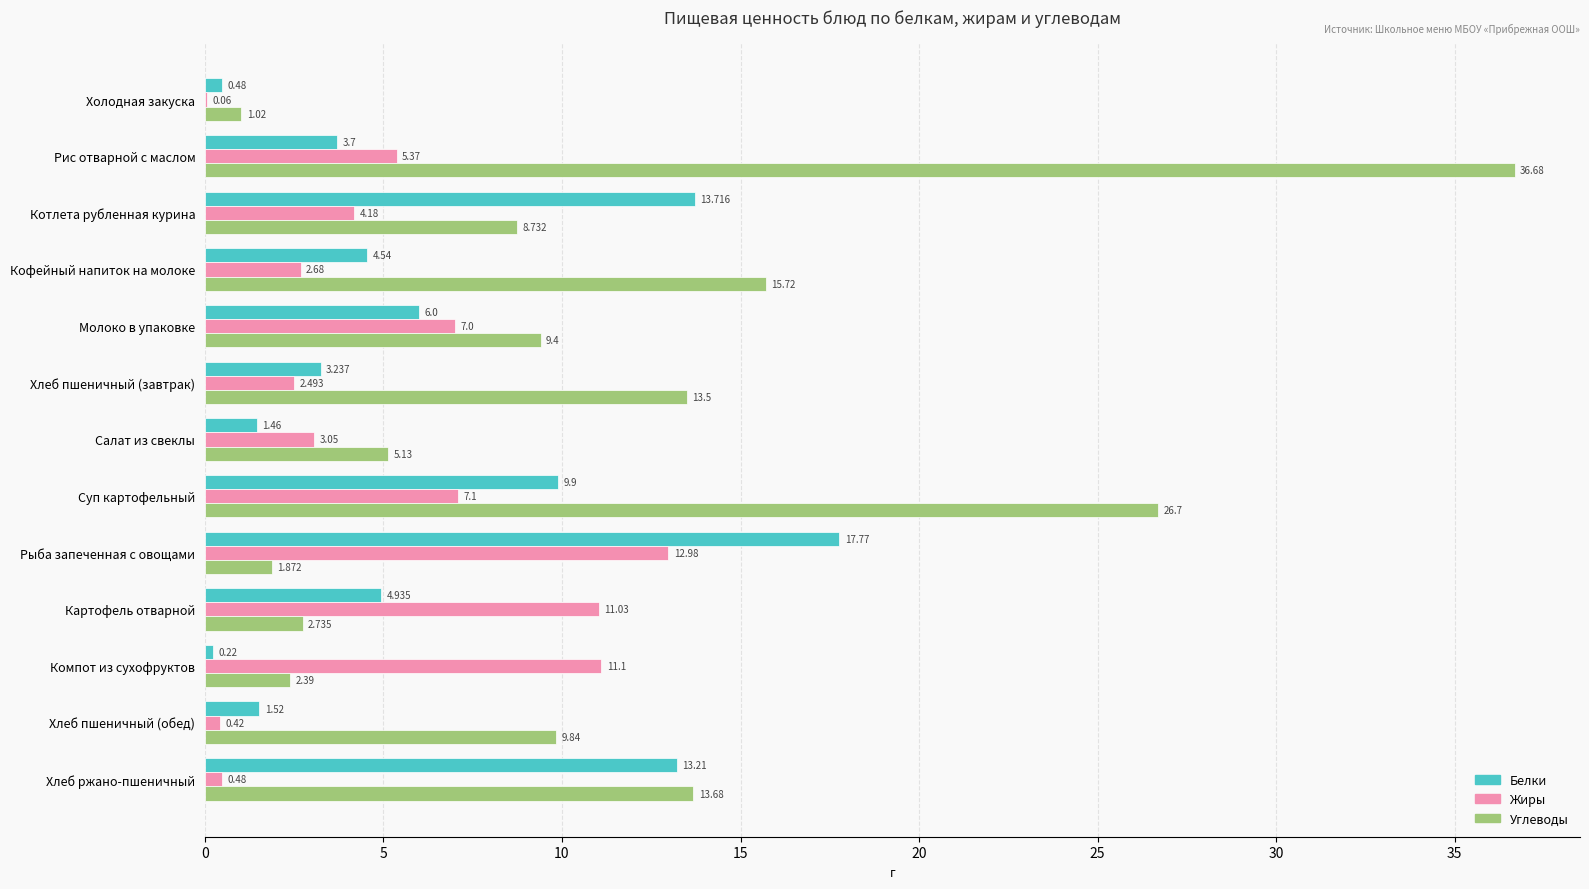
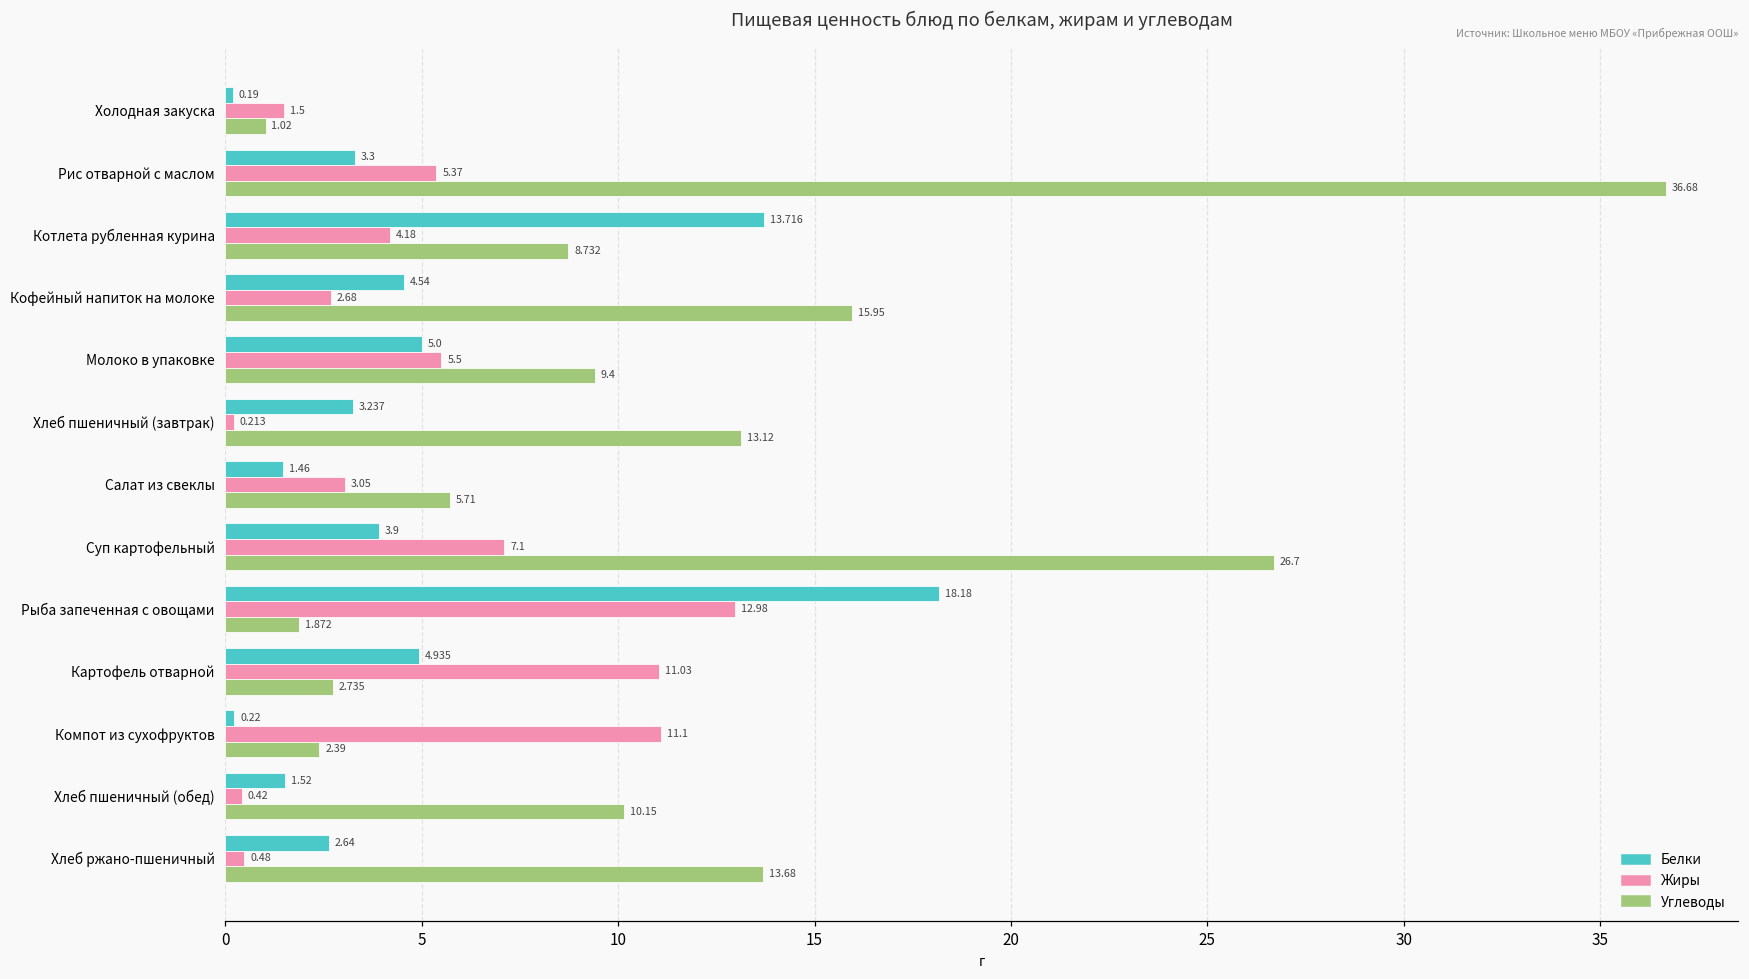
Белки, Холодная закуска: 0.48 -> 0.19
Жиры, Холодная закуска: 0.06 -> 1.5
Белки, Рис отварной с маслом: 3.7 -> 3.3
Углеводы, Кофейный напиток на молоке: 15.72 -> 15.95
Белки, Молоко в упаковке: 6.0 -> 5.0
Жиры, Молоко в упаковке: 7.0 -> 5.5
Жиры, Хлеб пшеничный (завтрак): 2.493 -> 0.213
Углеводы, Хлеб пшеничный (завтрак): 13.5 -> 13.12
Углеводы, Салат из свеклы: 5.13 -> 5.71
Белки, Суп картофельный: 9.9 -> 3.9
Белки, Рыба запеченная с овощами: 17.77 -> 18.18
Углеводы, Хлеб пшеничный (обед): 9.84 -> 10.15
Белки, Хлеб ржано-пшеничный: 13.21 -> 2.64
